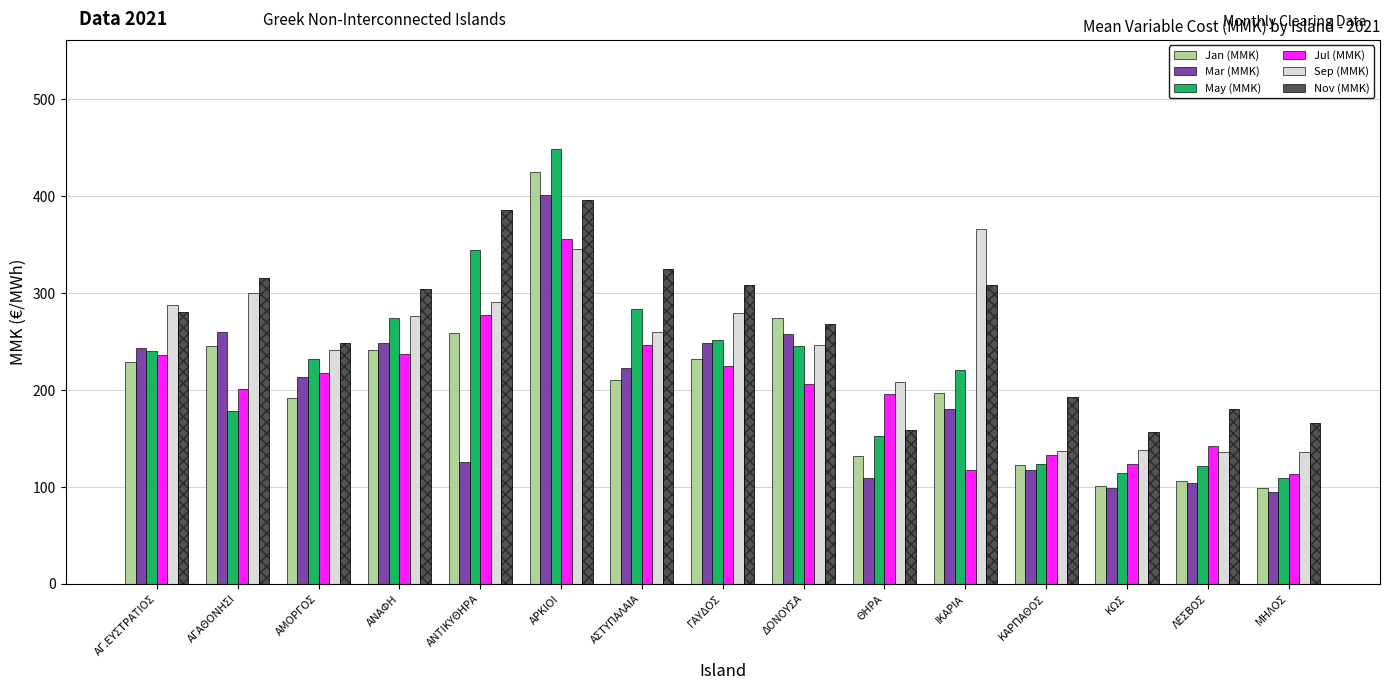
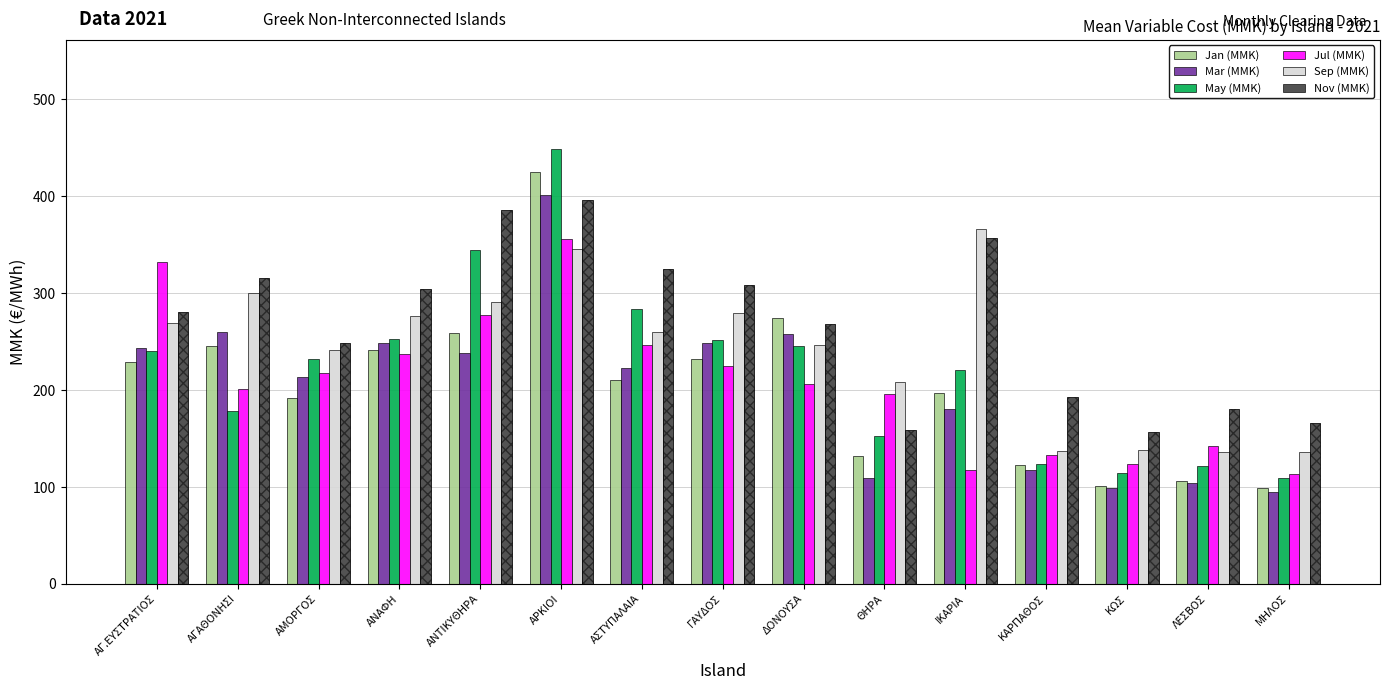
Jul (MMK), ΑΓ.ΕΥΣΤΡΑΤΙΟΣ: 240 -> 330
Sep (MMK), ΑΓ.ΕΥΣΤΡΑΤΙΟΣ: 290 -> 270
May (MMK), ΑΝΑΦΗ: 270 -> 250
Mar (MMK), ΑΝΤΙΚΥΘΗΡΑ: 130 -> 240
Nov (MMK), ΙΚΑΡΙΑ: 310 -> 360
